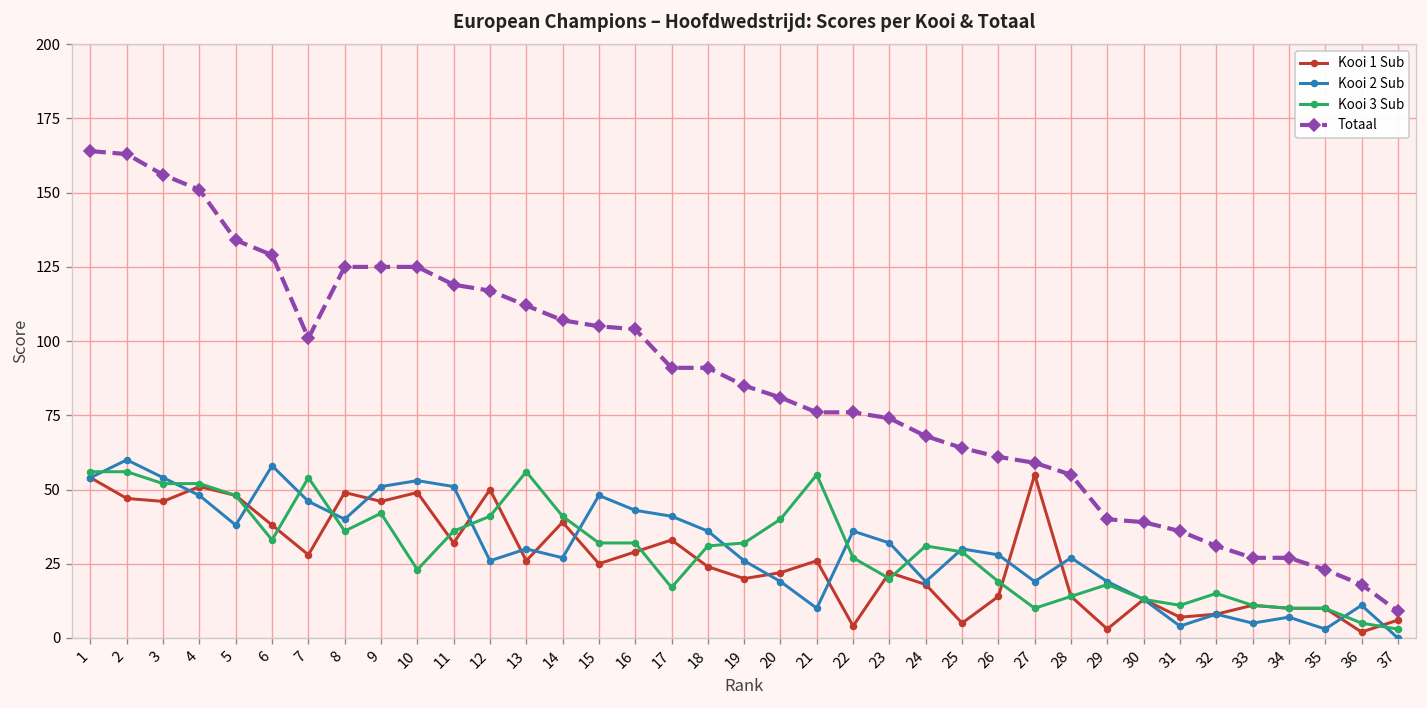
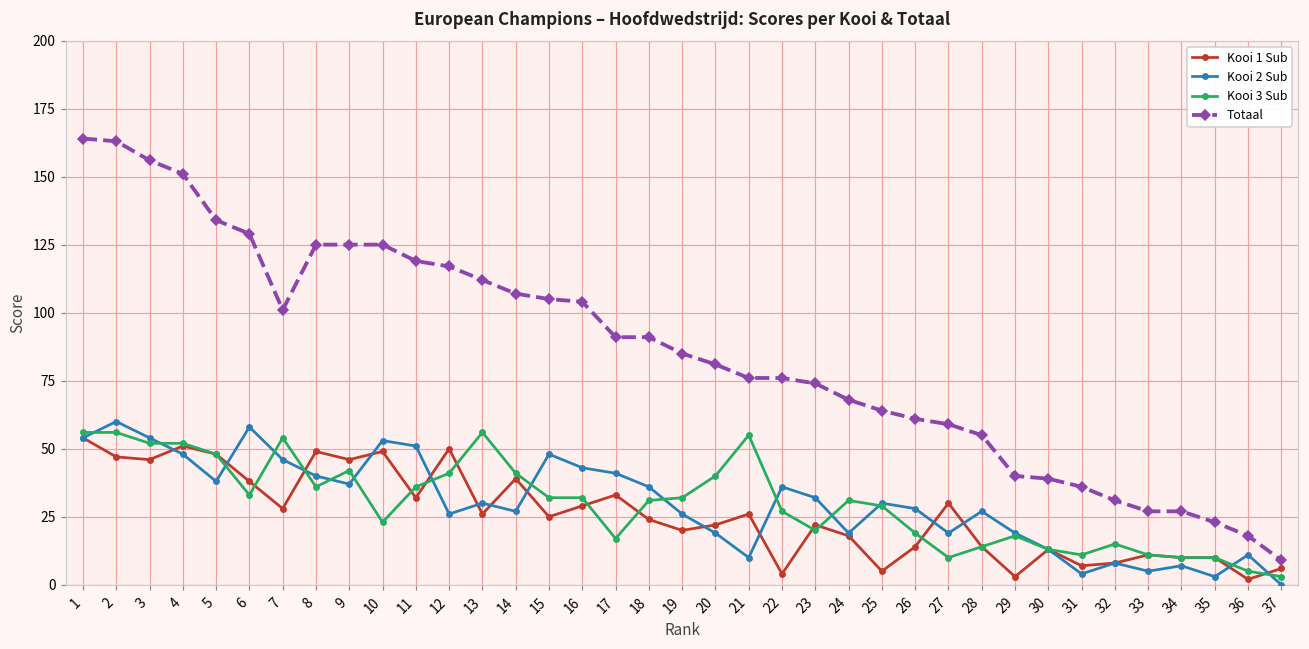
Kooi 2 Sub, 9: 51 -> 37
Kooi 1 Sub, 27: 55 -> 30
